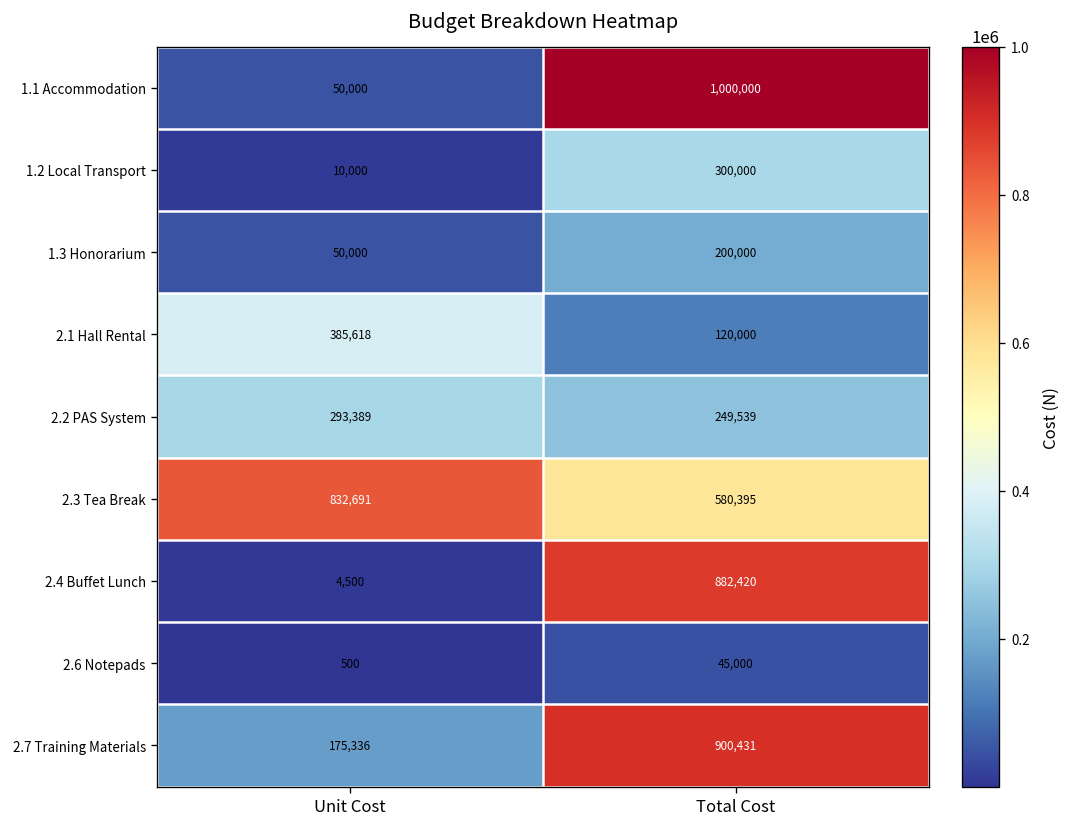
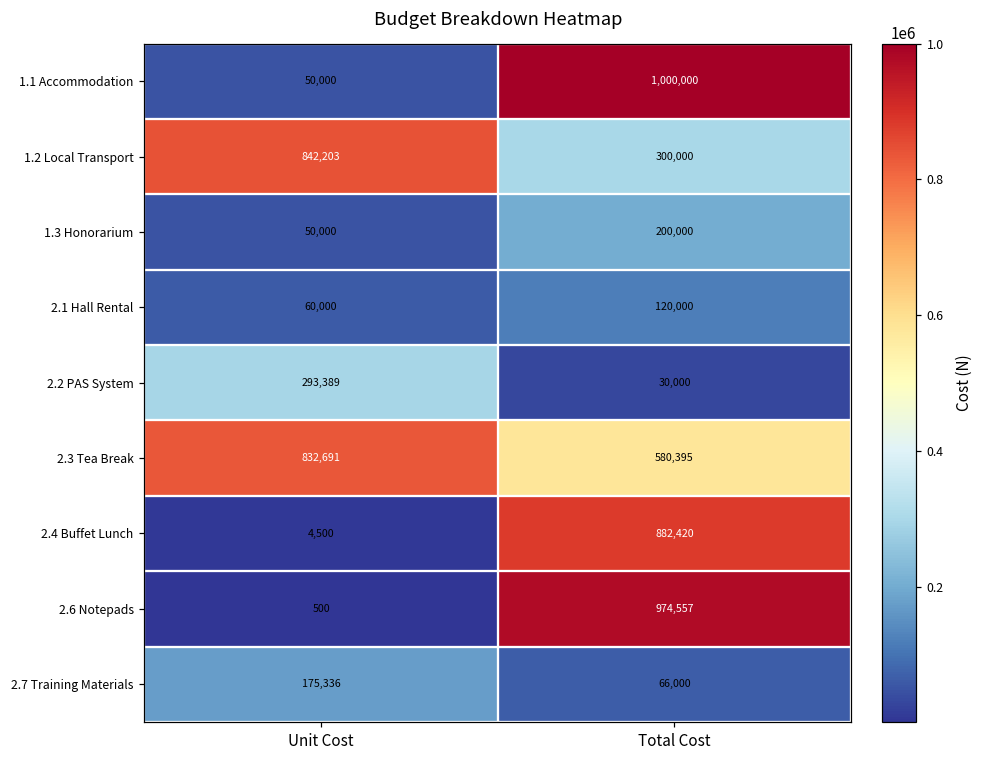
1.2 Local Transport, Unit Cost: 10,000 -> 842,203
2.1 Hall Rental, Unit Cost: 385,618 -> 60,000
2.2 PAS System, Total Cost: 249,539 -> 30,000
2.6 Notepads, Total Cost: 45,000 -> 974,557
2.7 Training Materials, Total Cost: 900,431 -> 66,000
